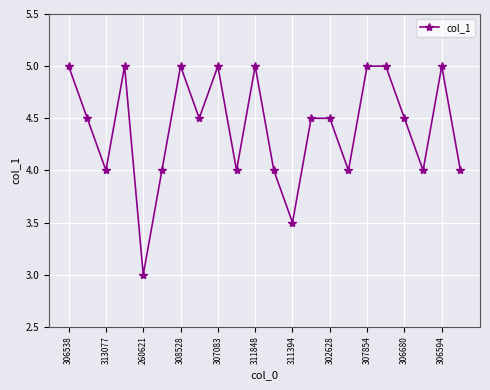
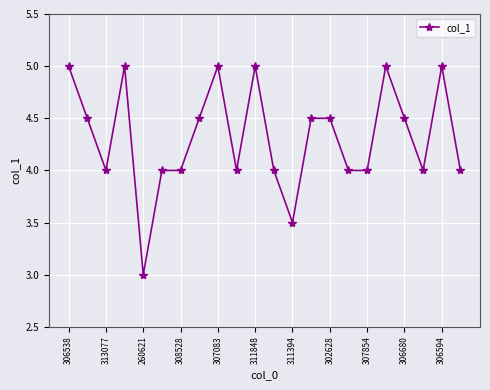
308528: 5 -> 4
307854: 5 -> 4
